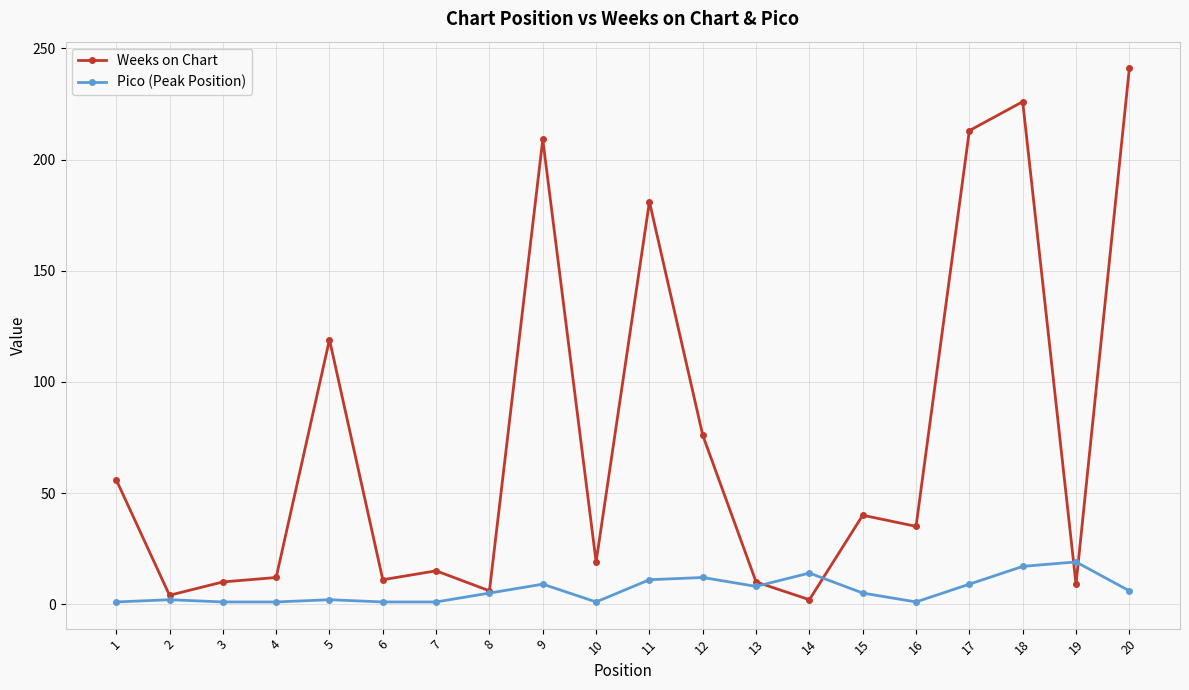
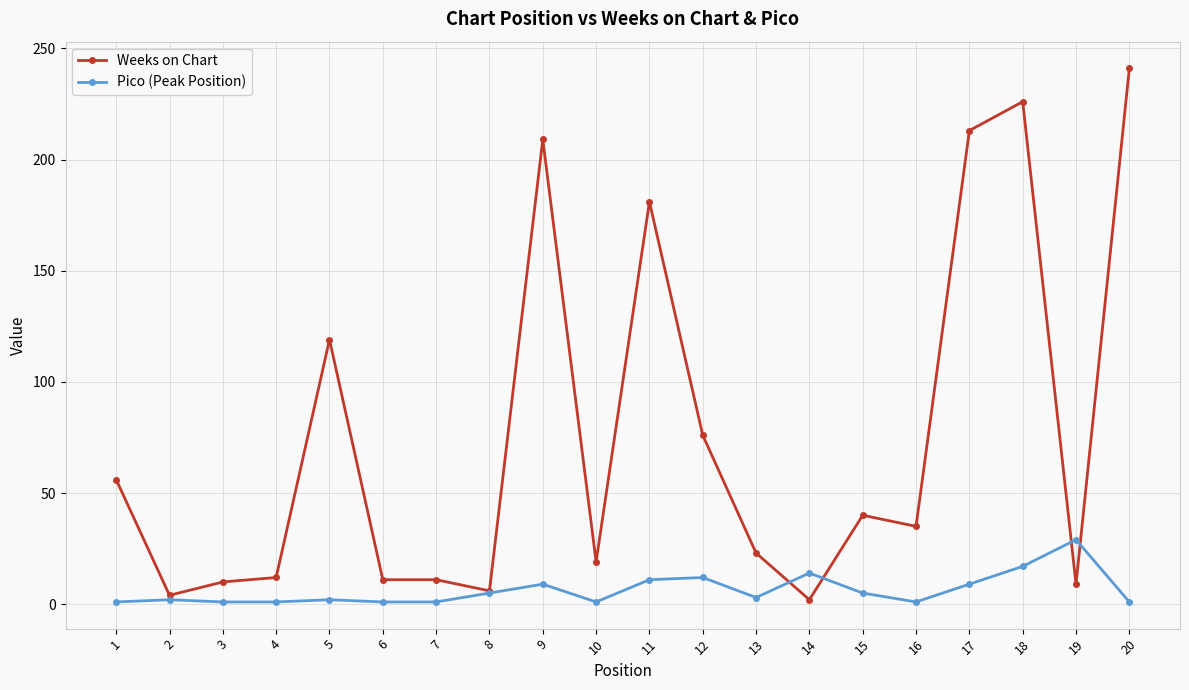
Weeks on Chart, 7: 15 -> 11
Weeks on Chart, 13: 10 -> 23
Pico (Peak Position), 13: 8 -> 3
Pico (Peak Position), 19: 19 -> 29
Pico (Peak Position), 20: 6 -> 1
